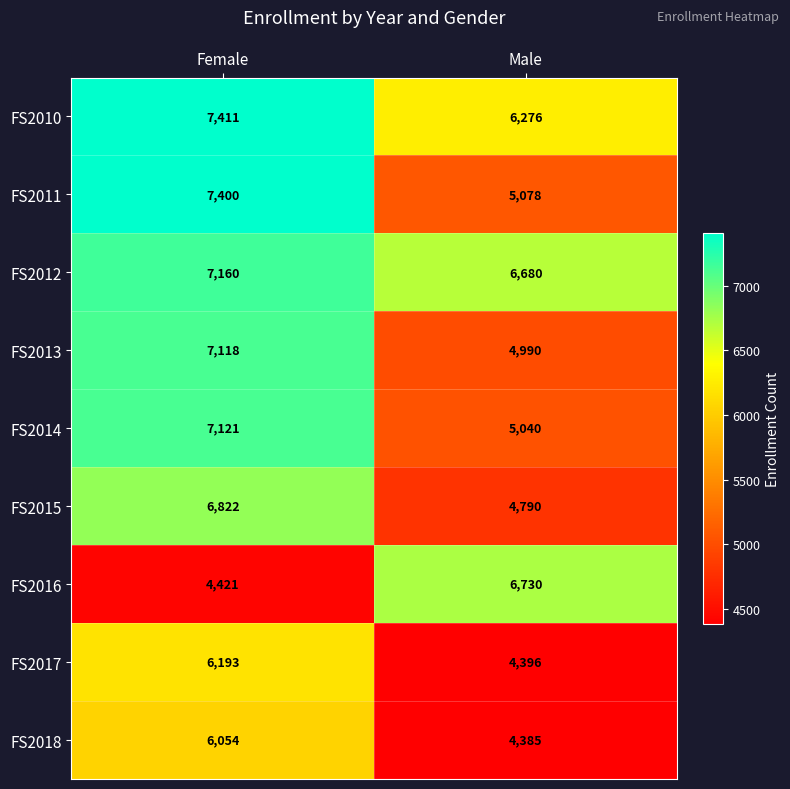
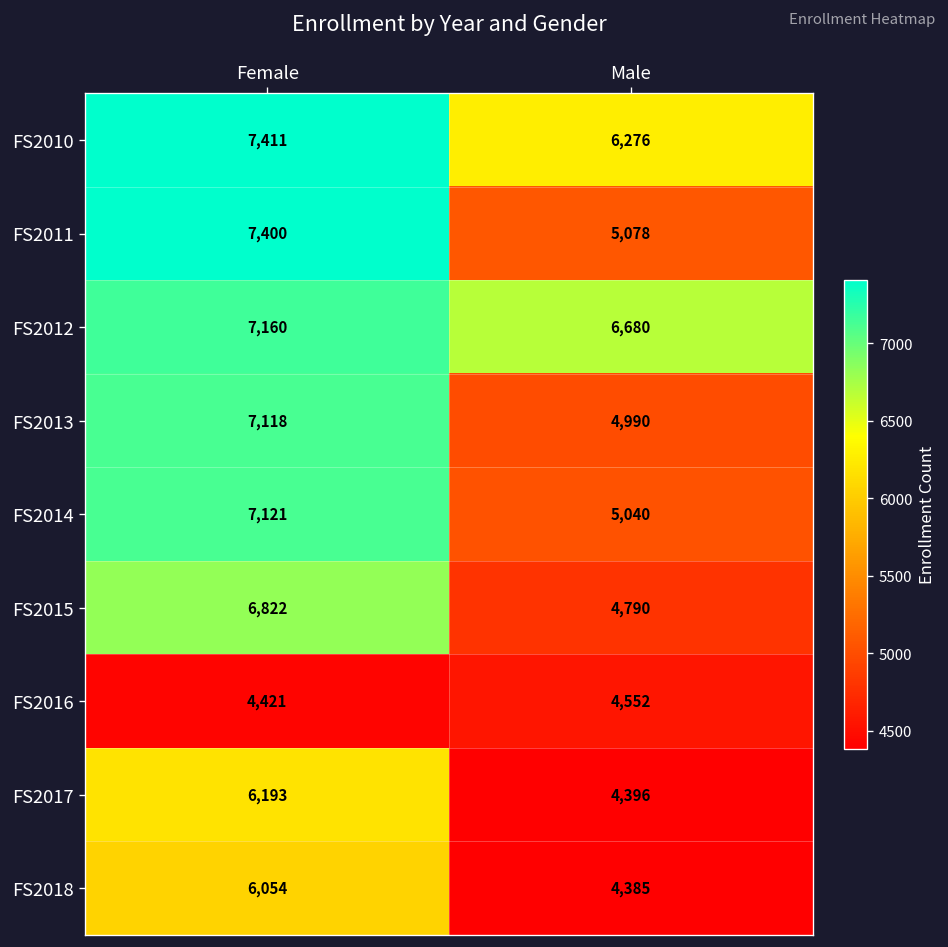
FS2016, Male: 6,730 -> 4,552
